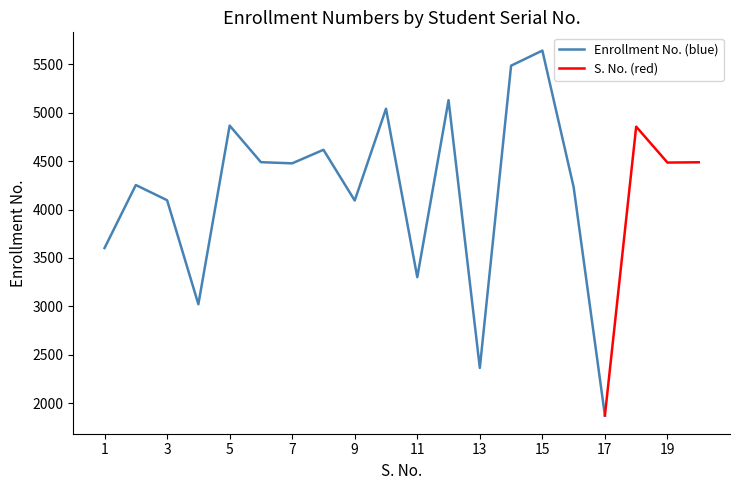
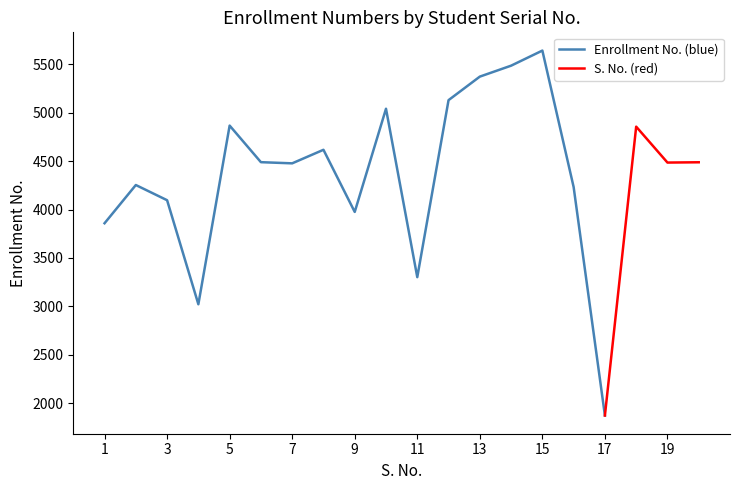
Enrollment No. (blue), 1: 3600 -> 3900
Enrollment No. (blue), 9: 4100 -> 4000
Enrollment No. (blue), 13: 2400 -> 5400
